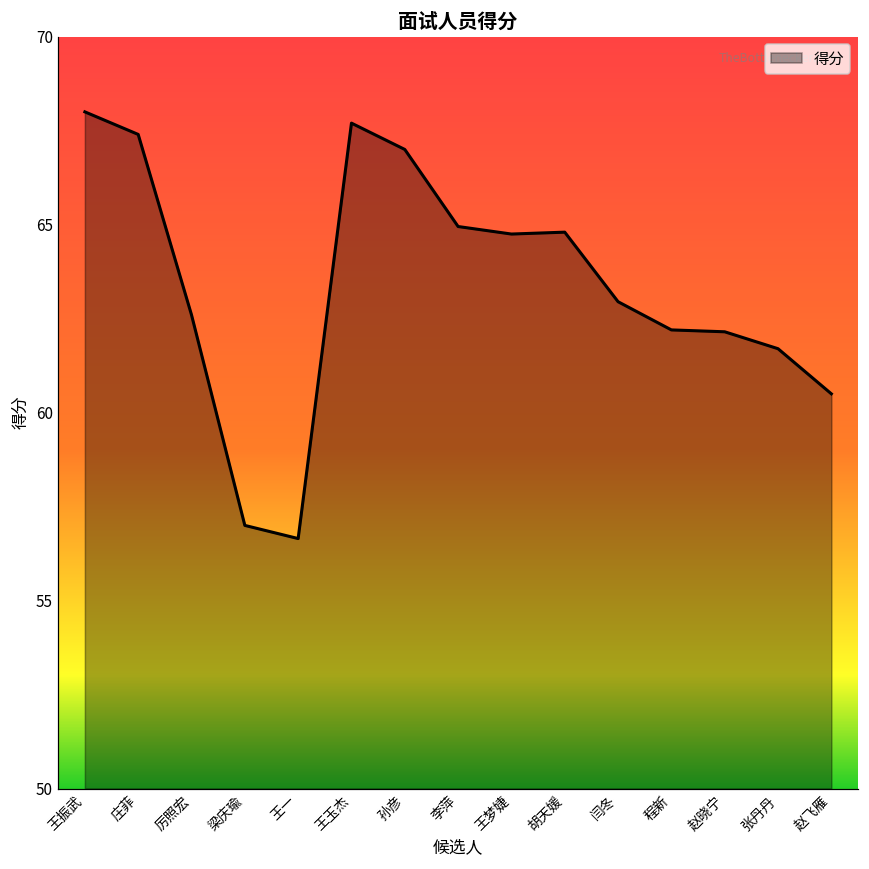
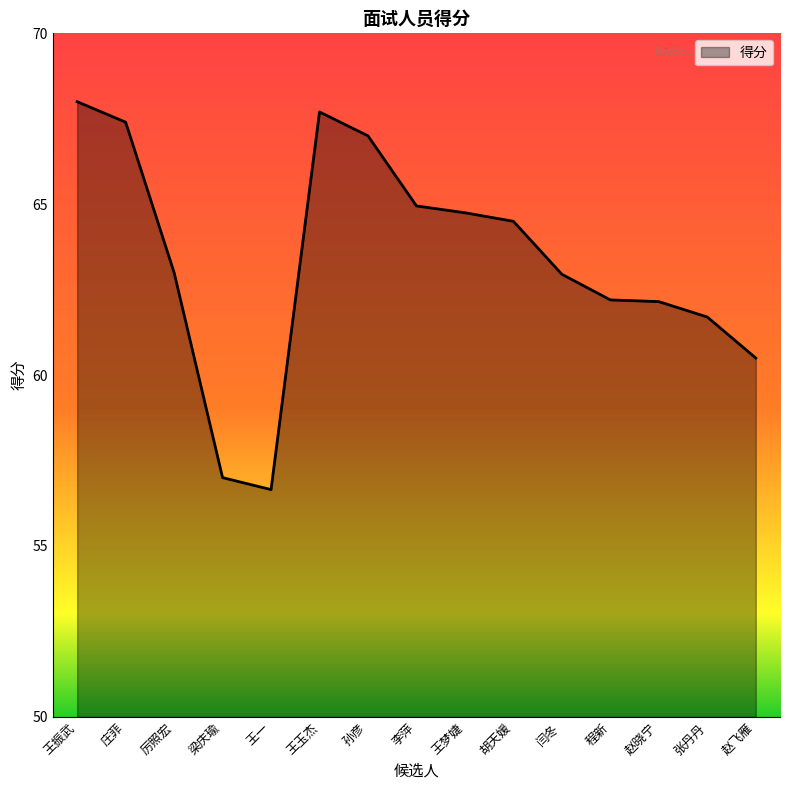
厉照宏: 62.6 -> 63.0
胡天媛: 64.8 -> 64.5
